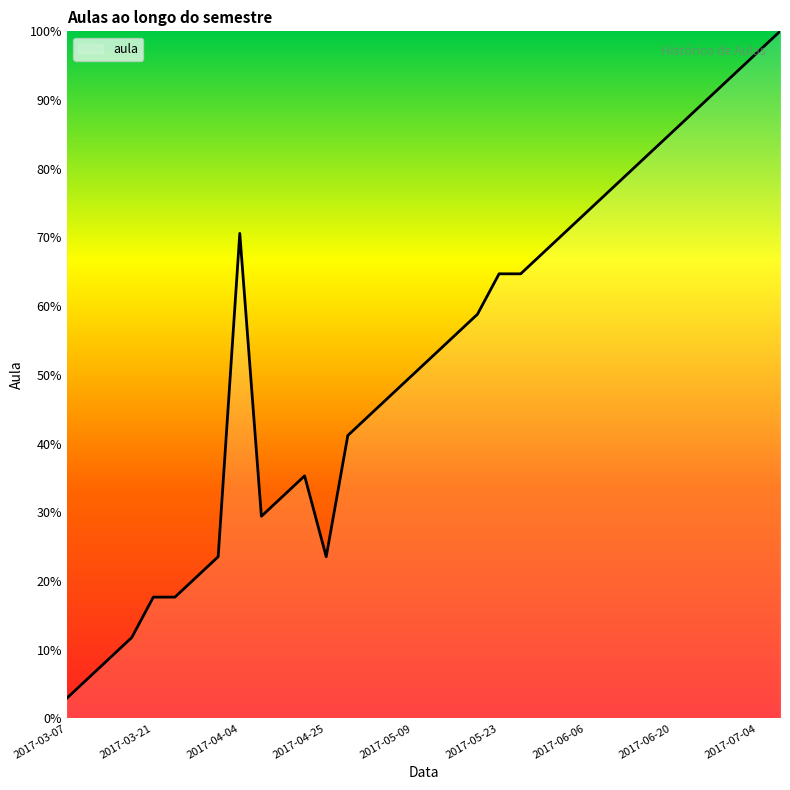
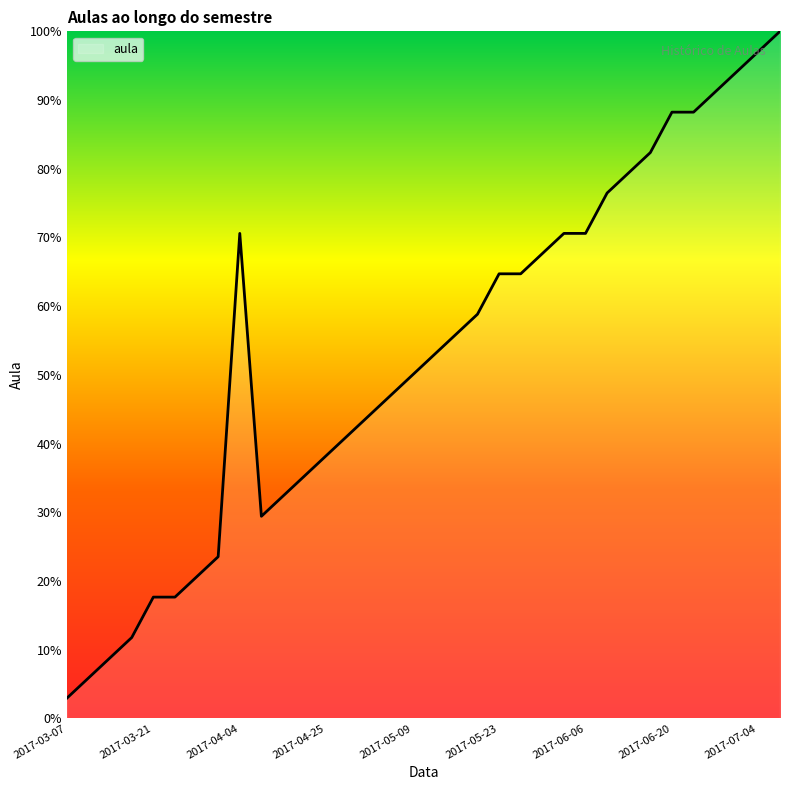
2017-04-25: 24% -> 38%
2017-06-06: 74% -> 71%
2017-06-20: 85% -> 88%
